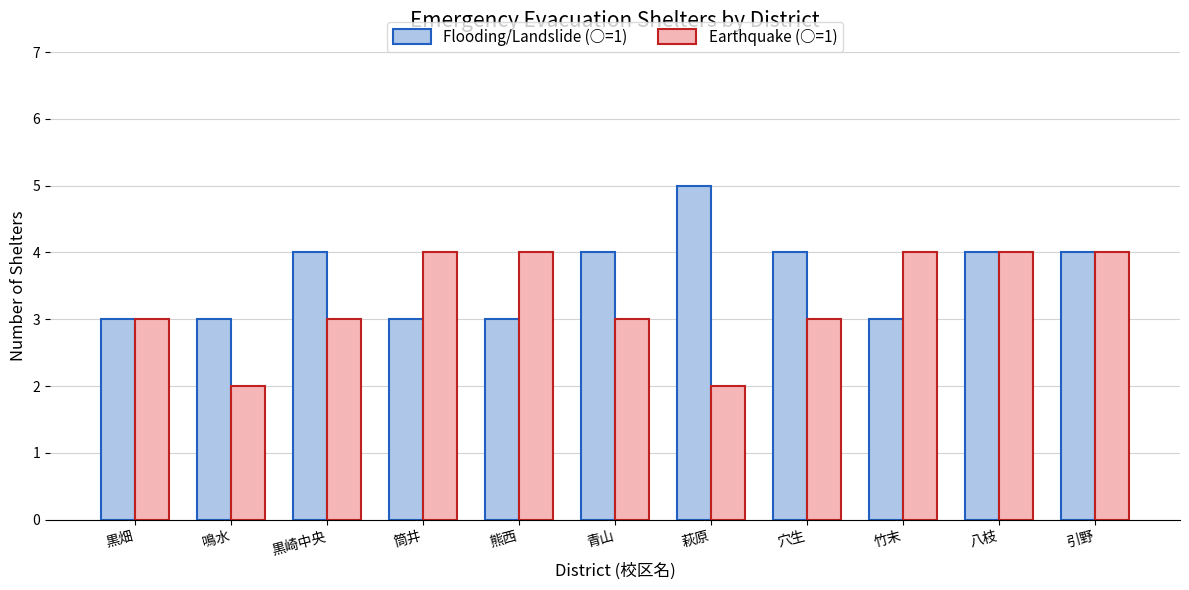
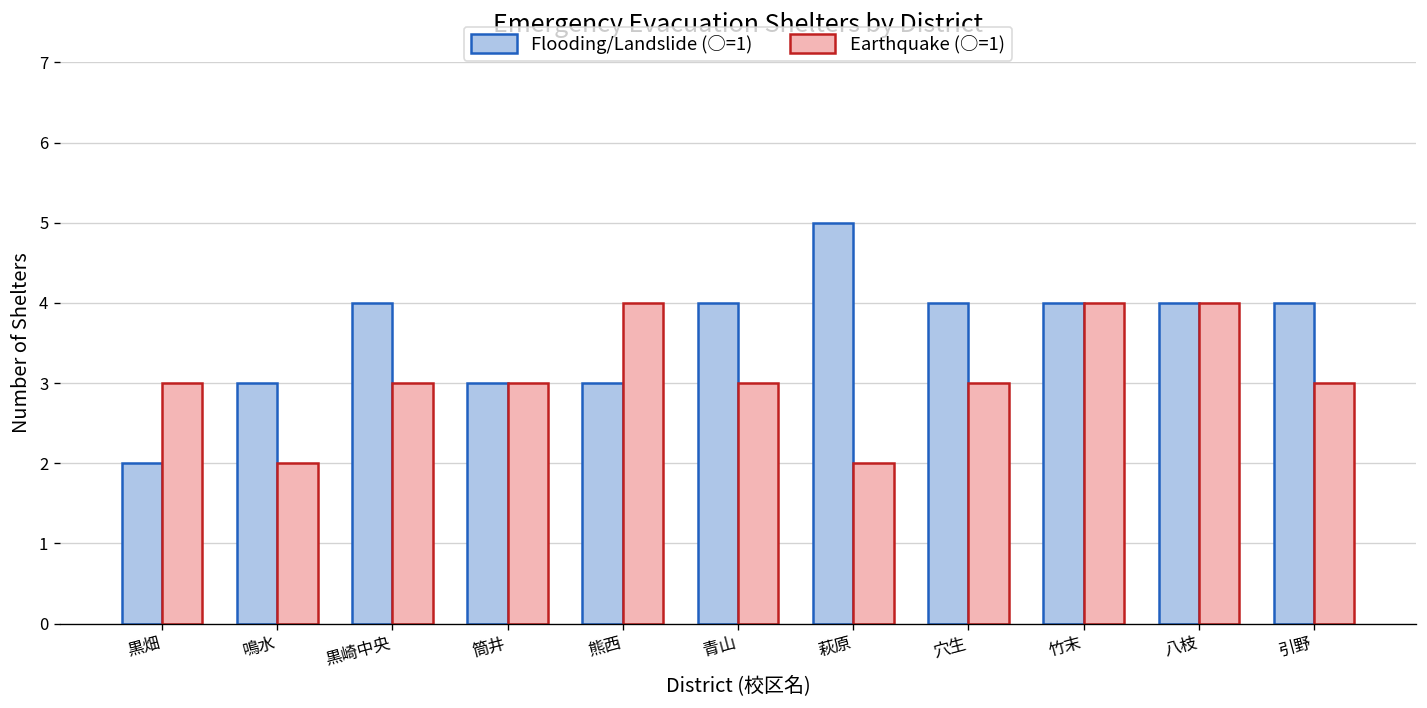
Flooding/Landslide (○=1), 黒畑: 3 -> 2
Earthquake (○=1), 筒井: 4 -> 3
Flooding/Landslide (○=1), 竹末: 3 -> 4
Earthquake (○=1), 引野: 4 -> 3
